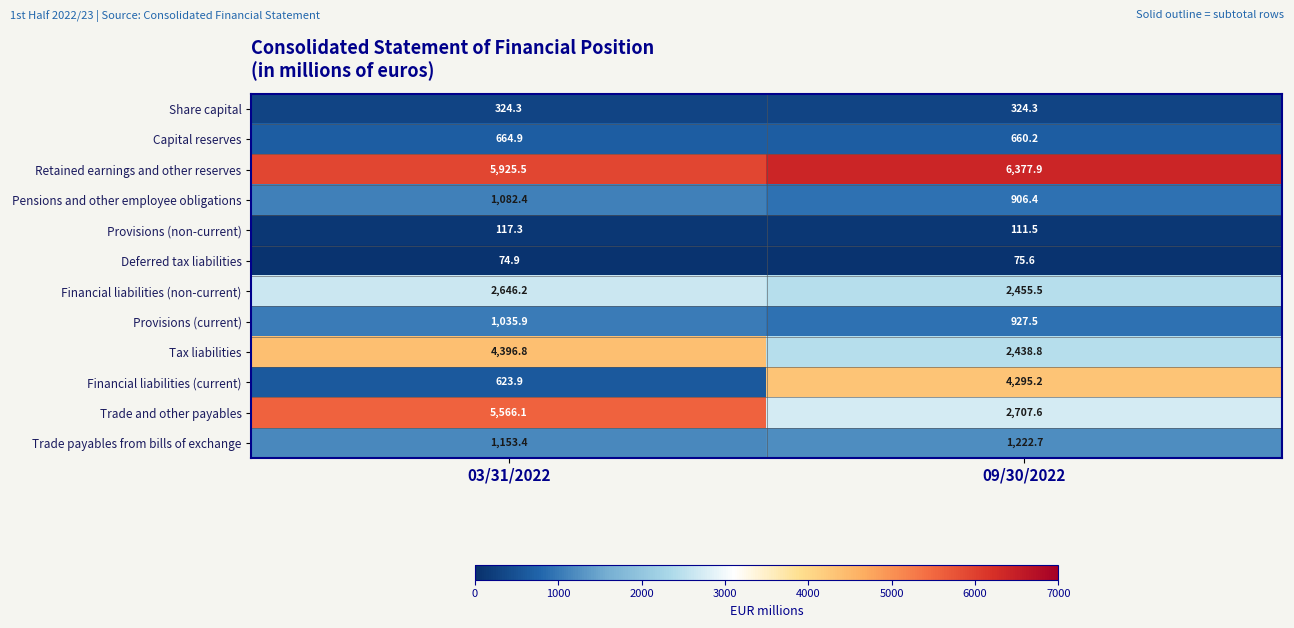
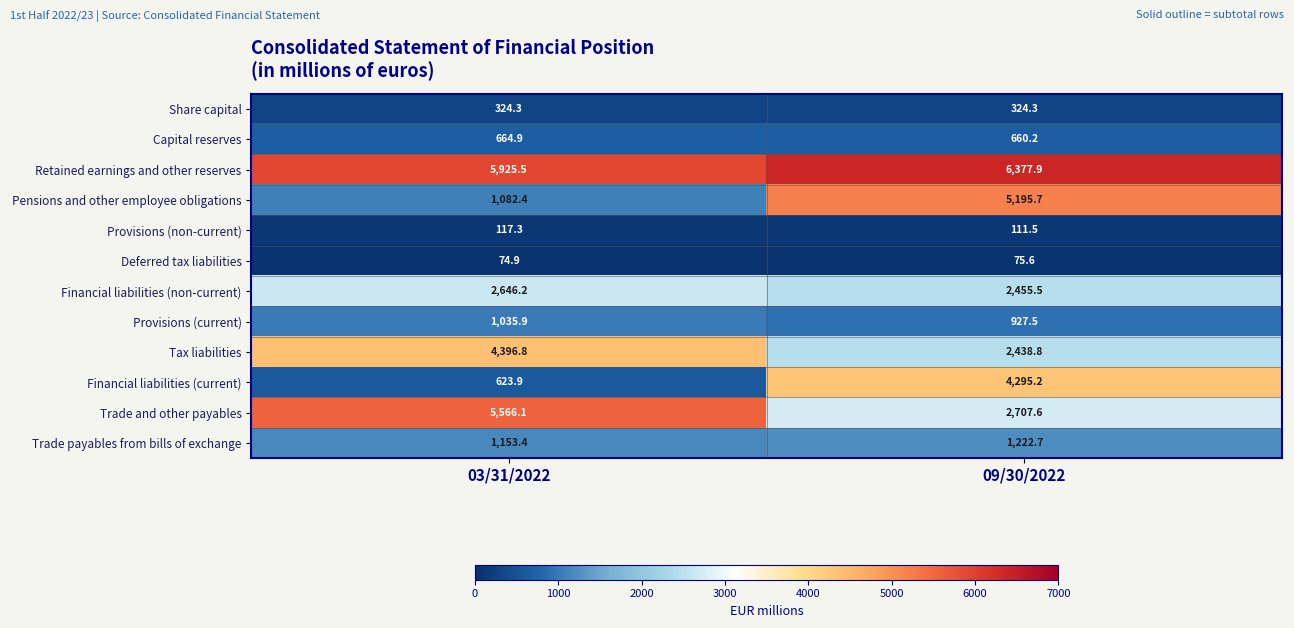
Pensions and other employee obligations, 09/30/2022: 906.4 -> 5,195.7
